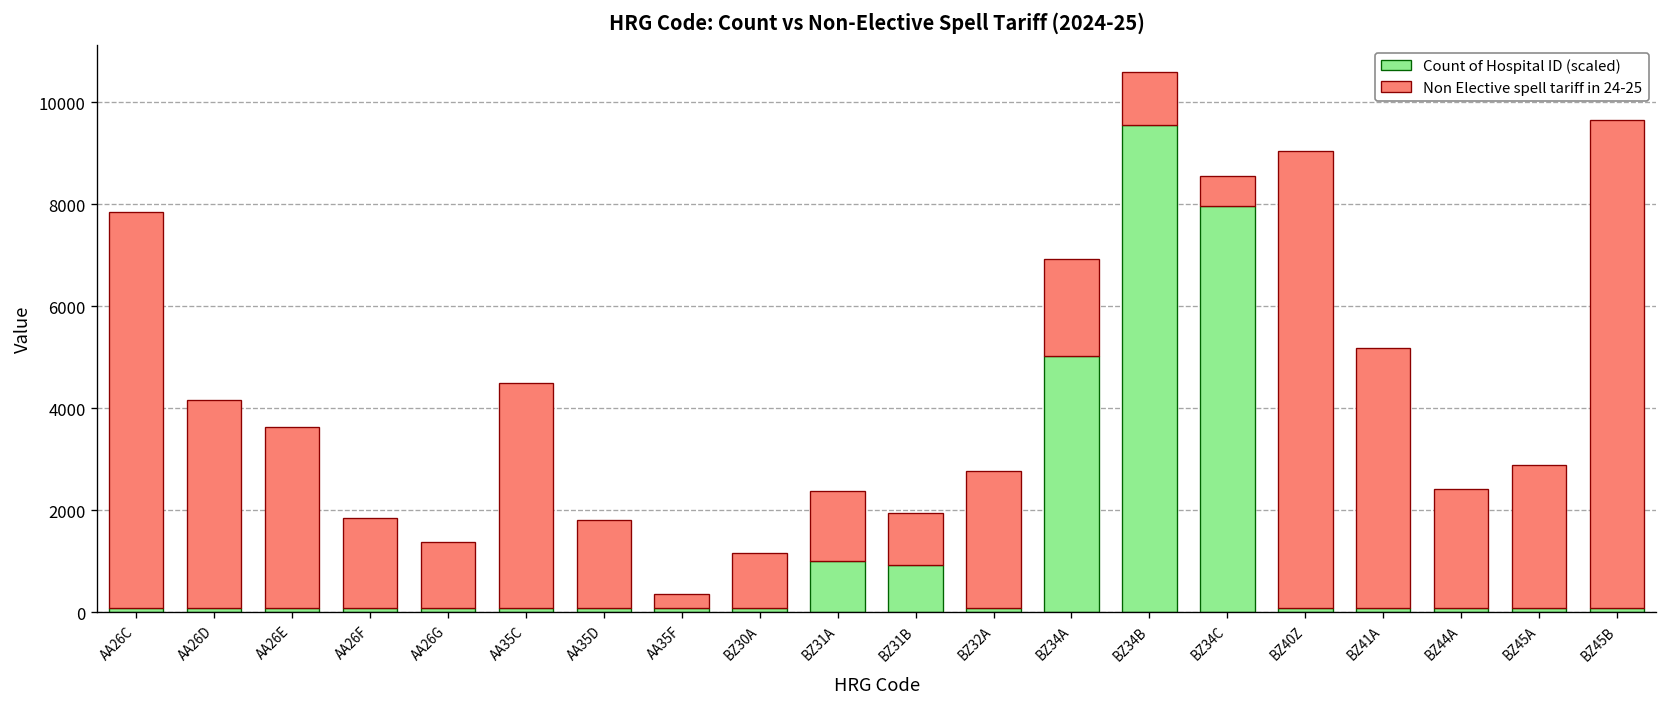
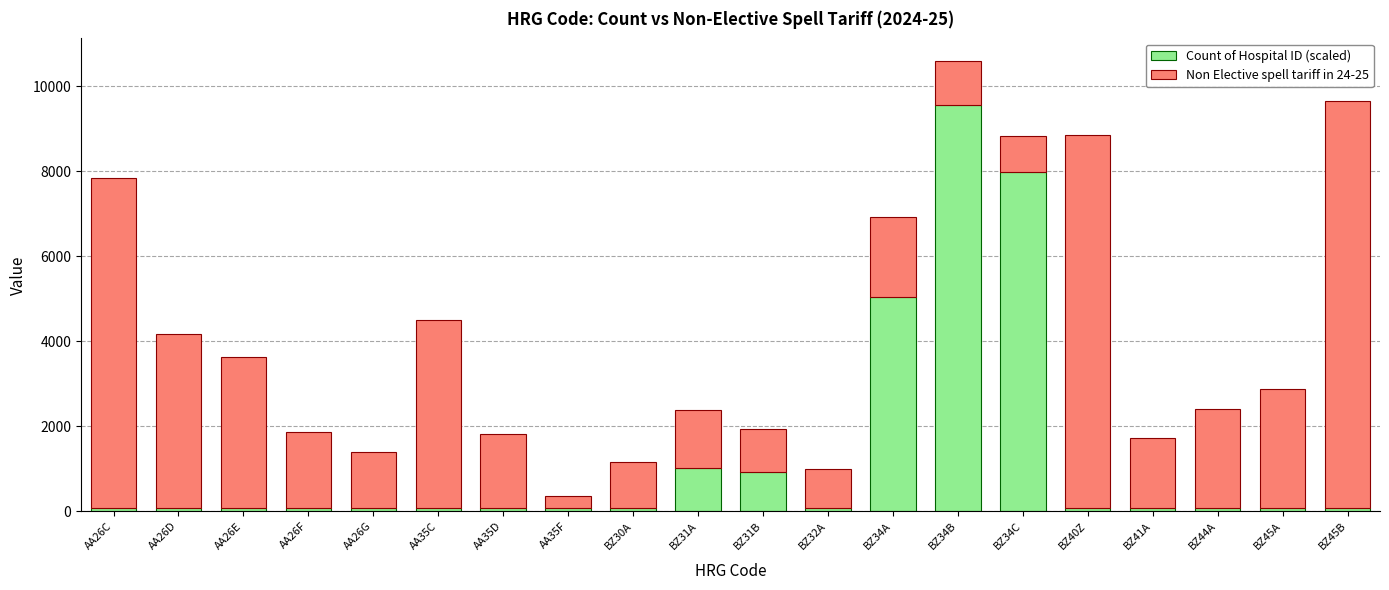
Non Elective spell tariff in 24-25, BZ32A: 2700 -> 900
Non Elective spell tariff in 24-25, BZ34C: 600 -> 900
Non Elective spell tariff in 24-25, BZ40Z: 9000 -> 8800
Non Elective spell tariff in 24-25, BZ41A: 5100 -> 1600
